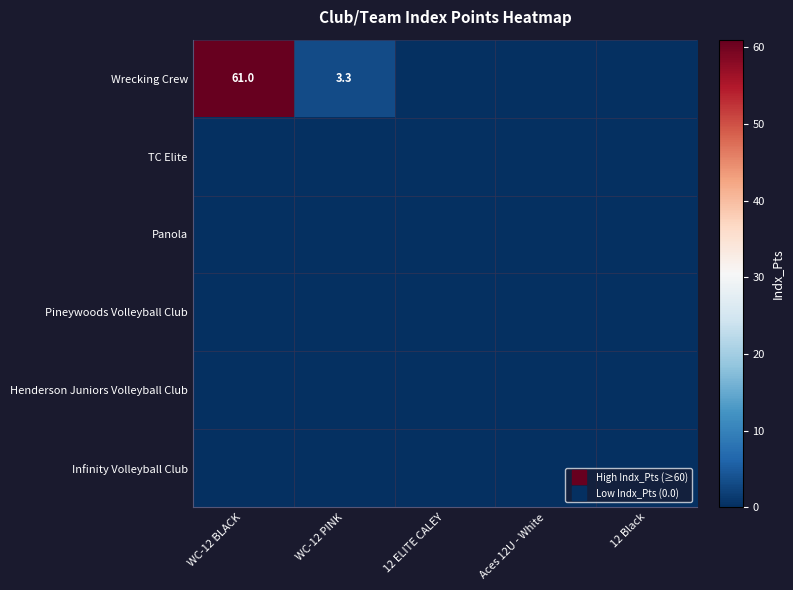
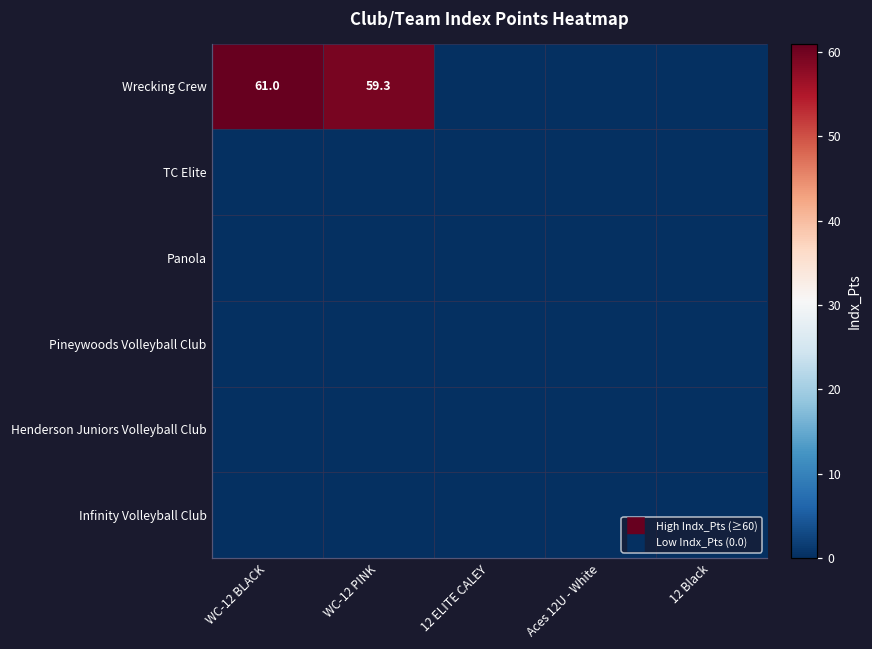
Wrecking Crew, WC-12 PINK: 3.3 -> 59.3
